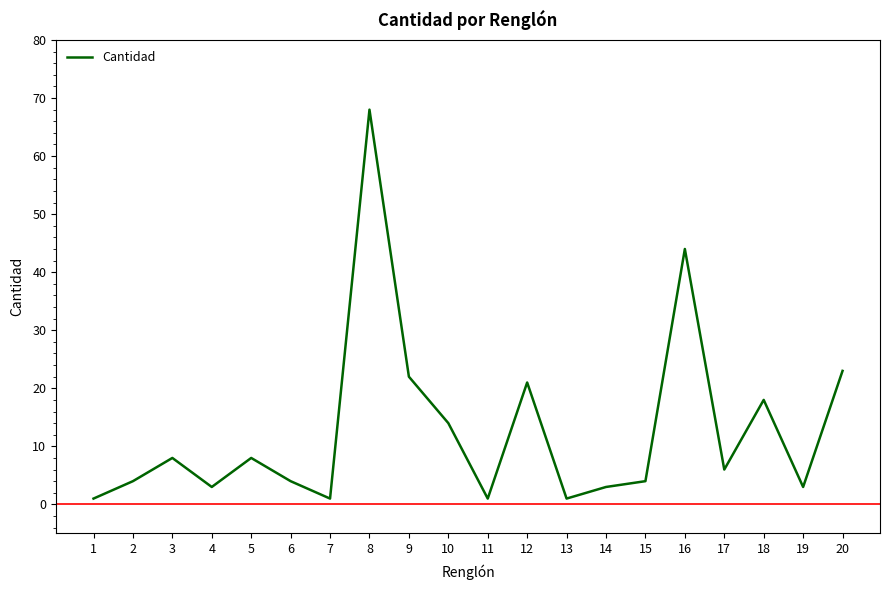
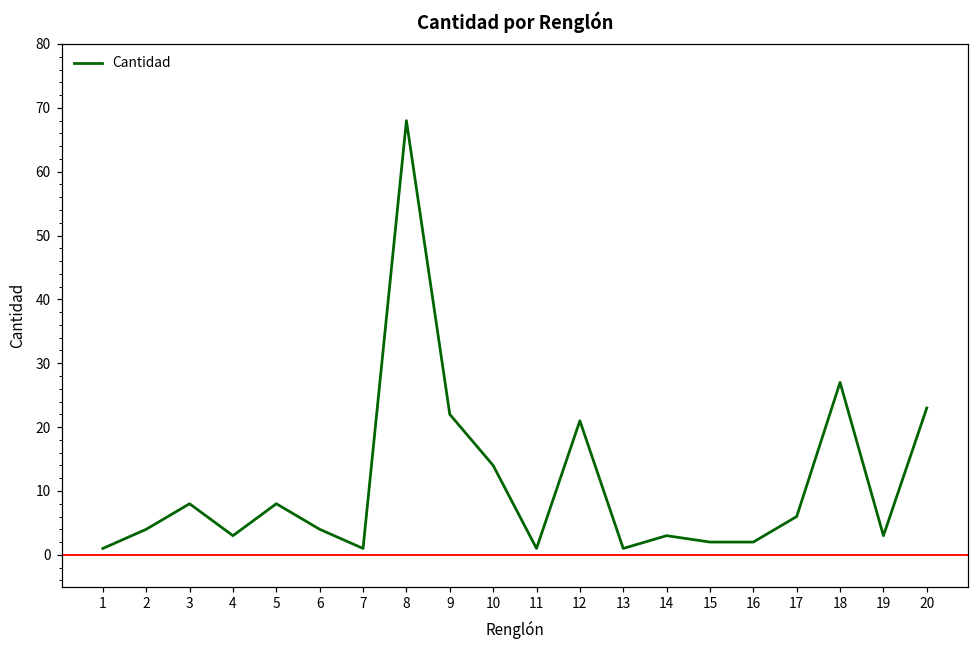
15: 4 -> 2
16: 44 -> 2
18: 18 -> 27
